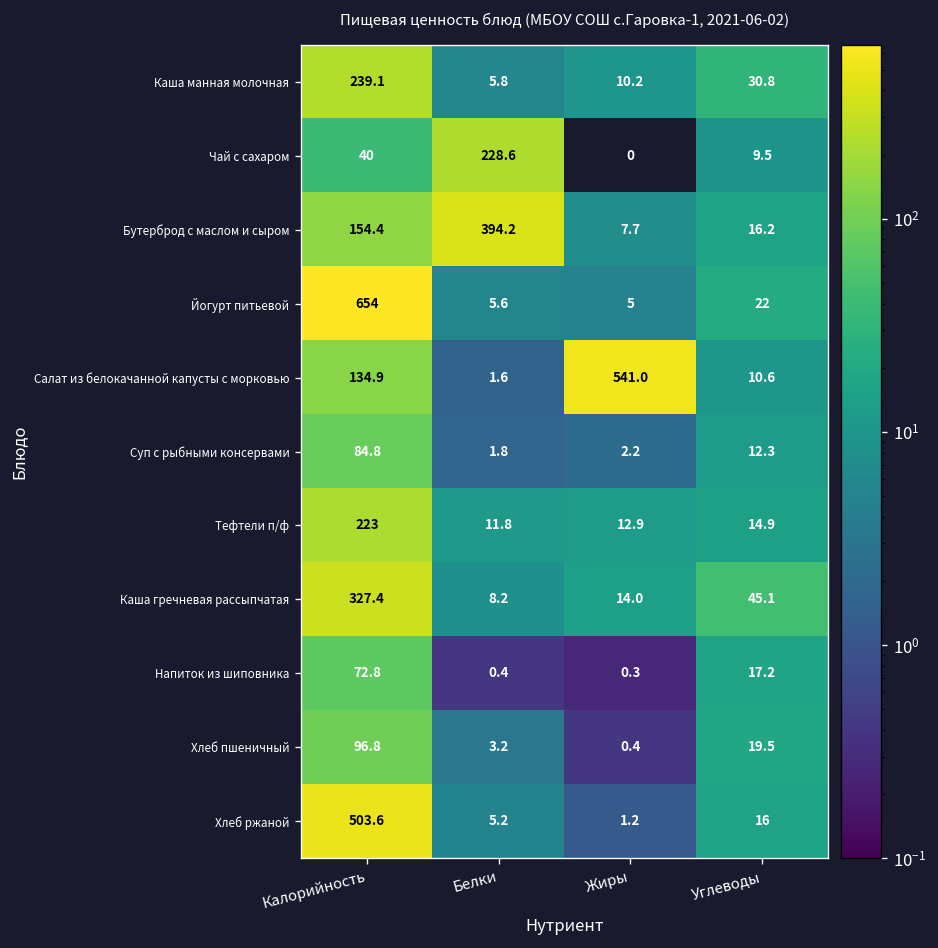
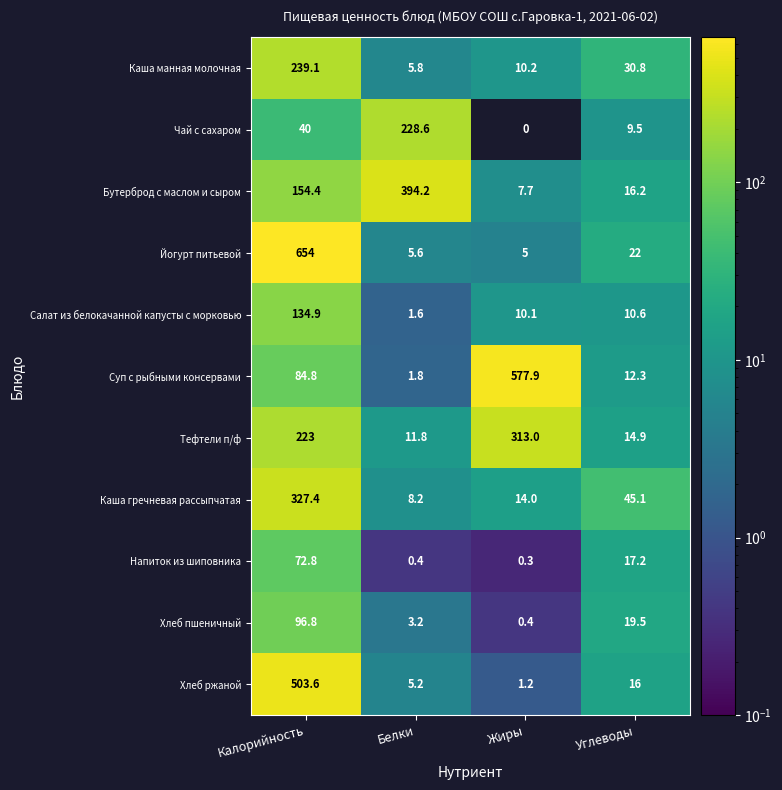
Салат из белокачанной капусты с морковью, Жиры: 541.0 -> 10.1
Суп с рыбными консервами, Жиры: 2.2 -> 577.9
Тефтели п/ф, Жиры: 12.9 -> 313.0
